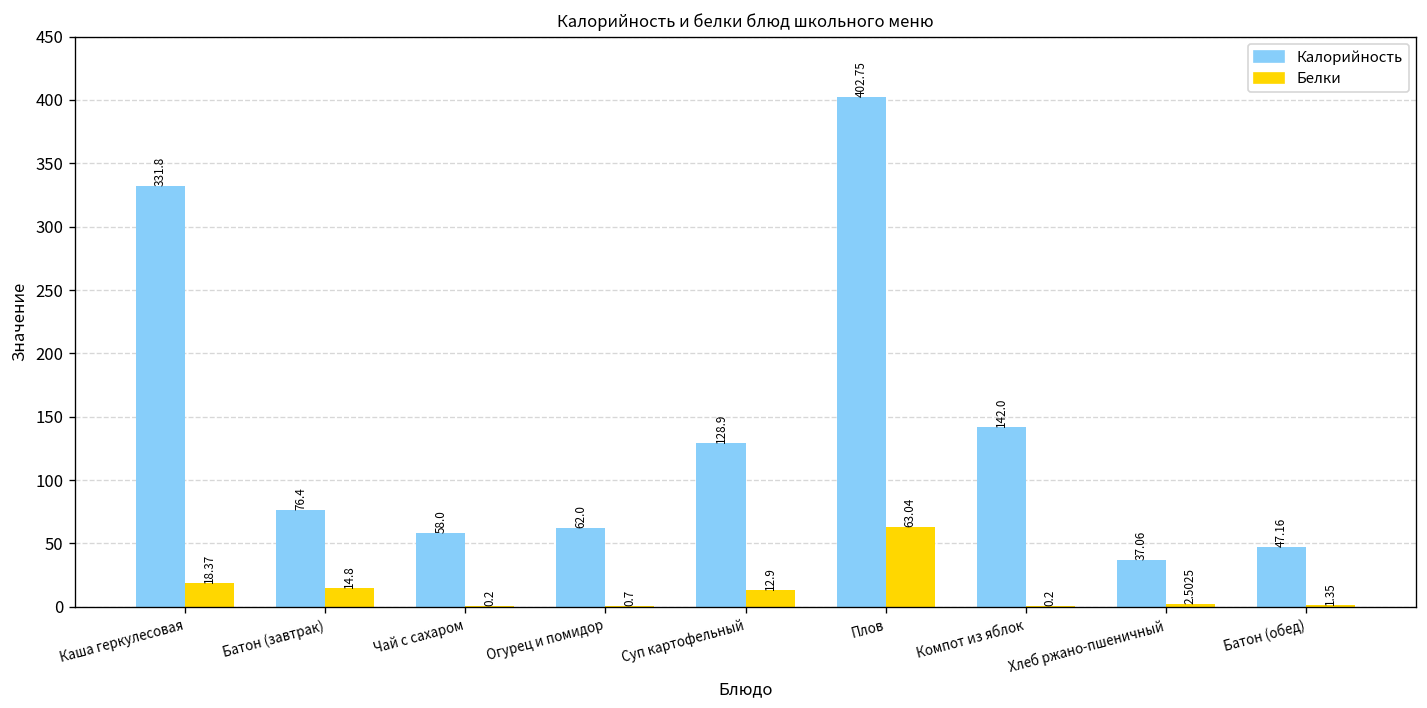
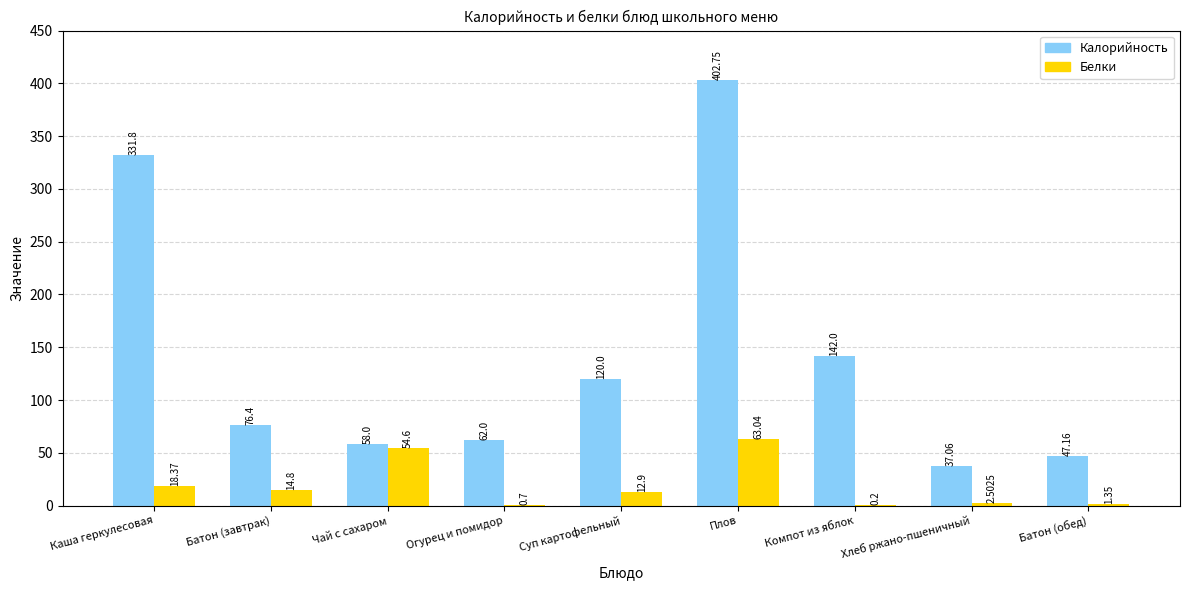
Белки, Чай с сахаром: 0.2 -> 54.6
Калорийность, Суп картофельный: 128.9 -> 120.0
